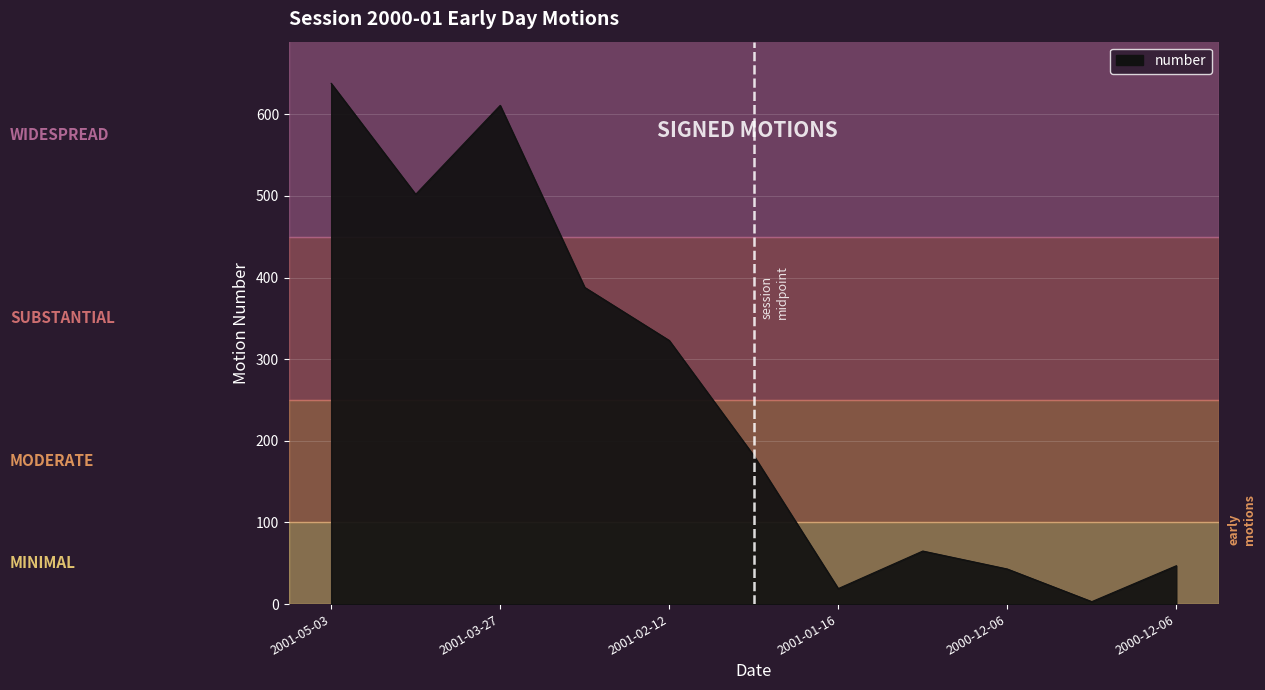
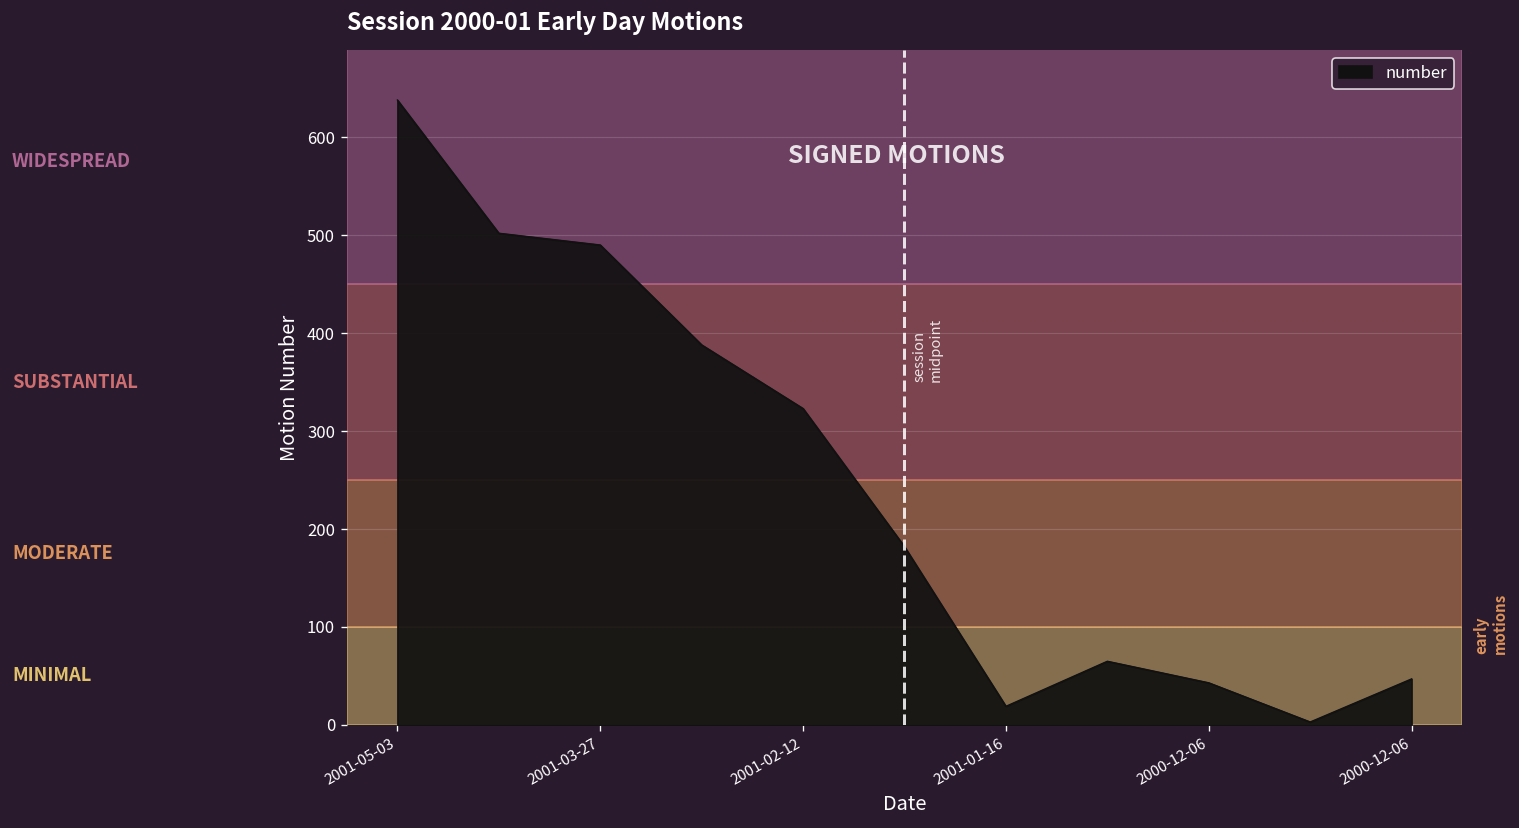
2001-03-27: 610 -> 490
